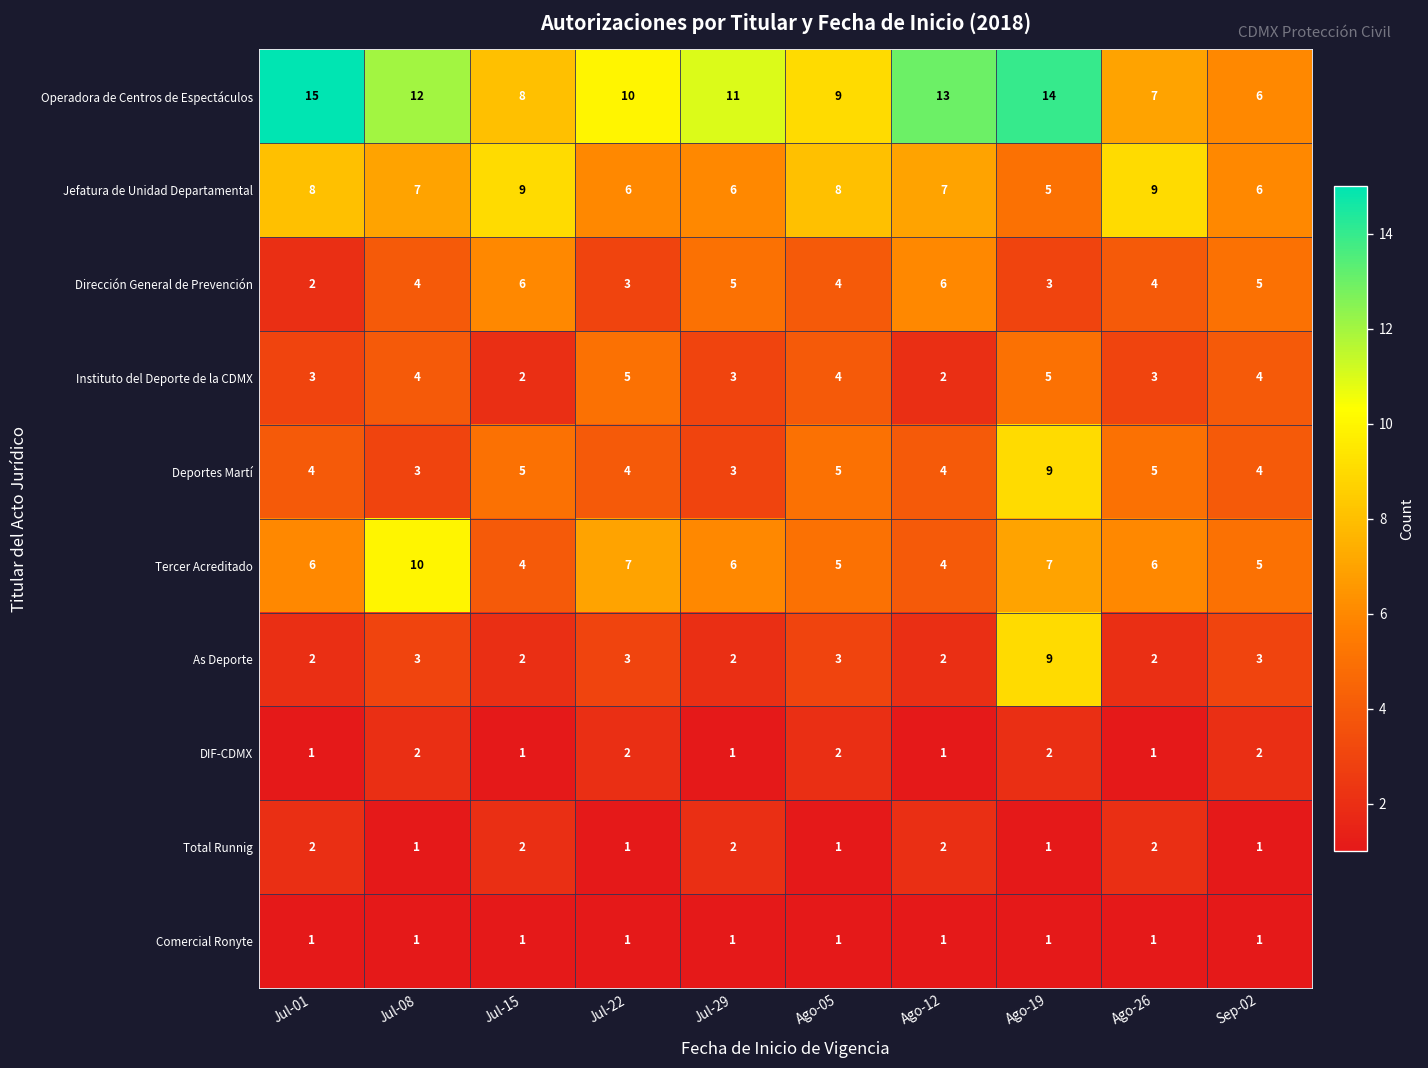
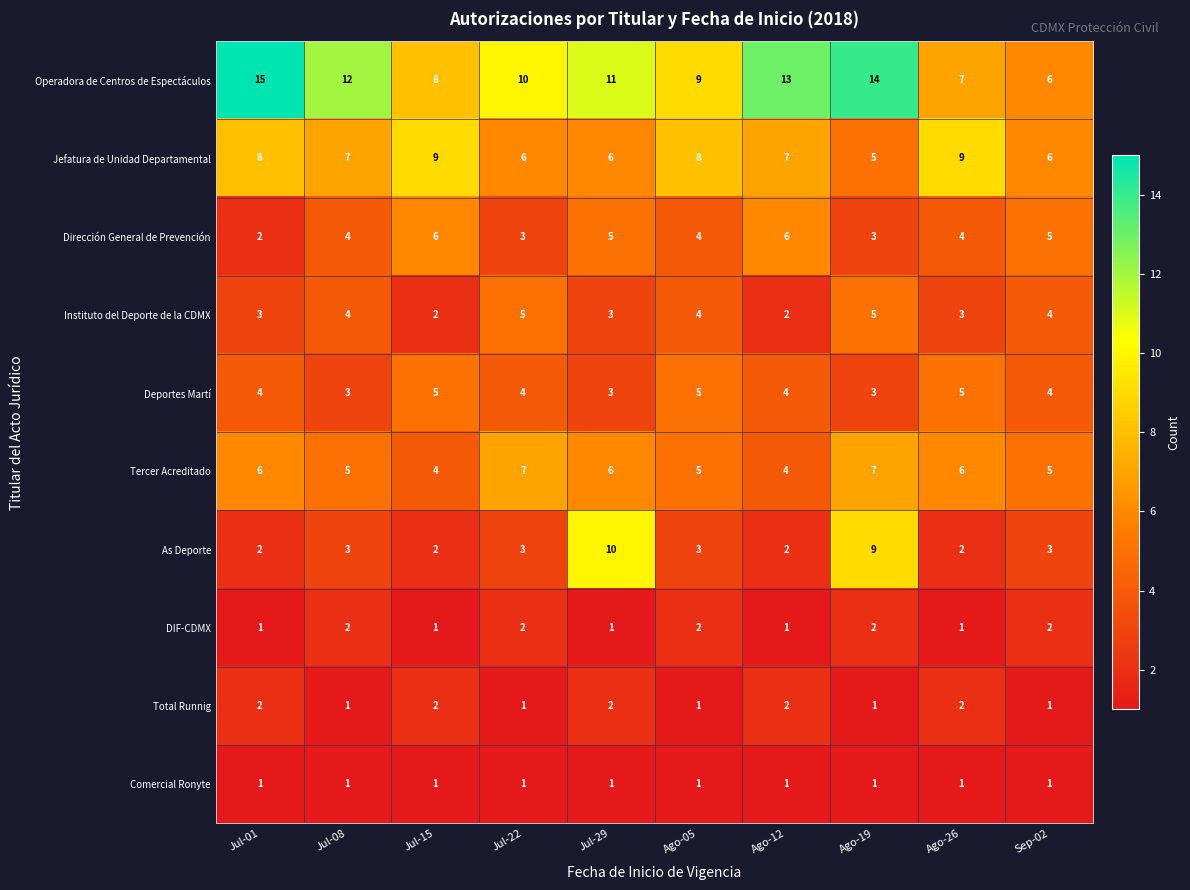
Deportes Martí, Ago-19: 9 -> 3
Tercer Acreditado, Jul-08: 10 -> 5
As Deporte, Jul-29: 2 -> 10
